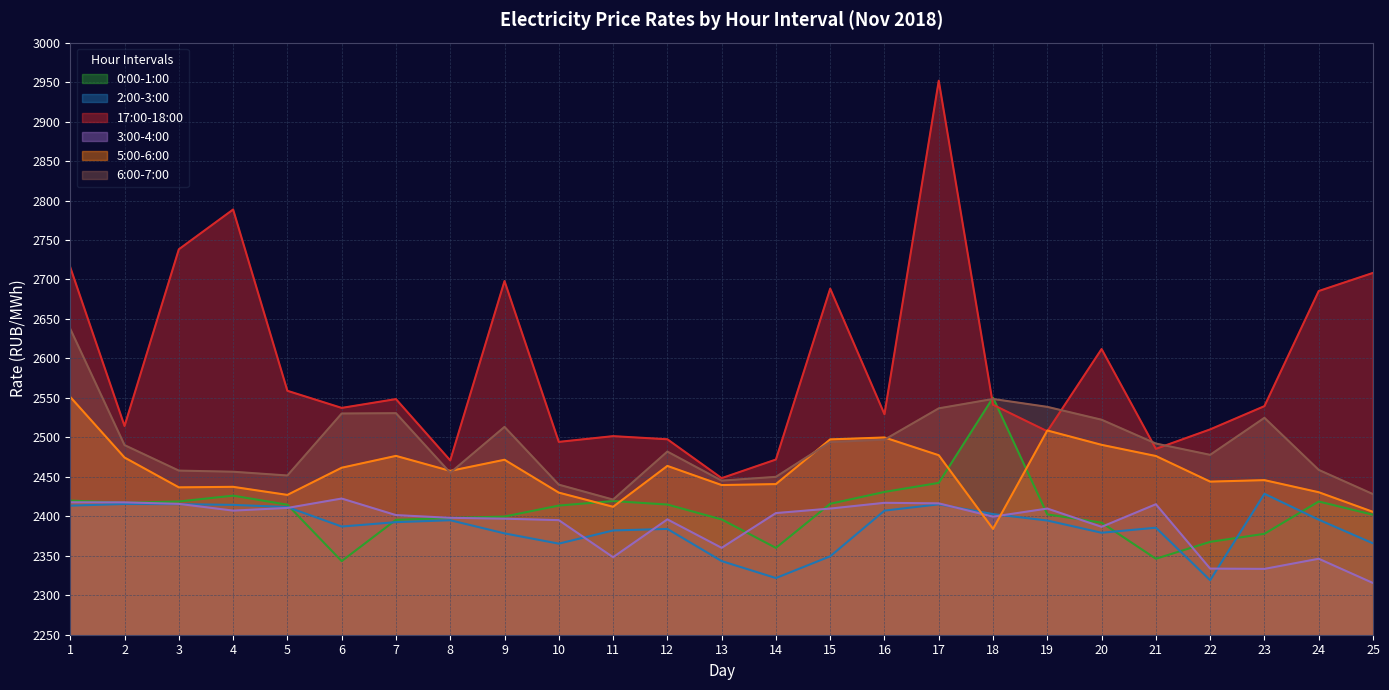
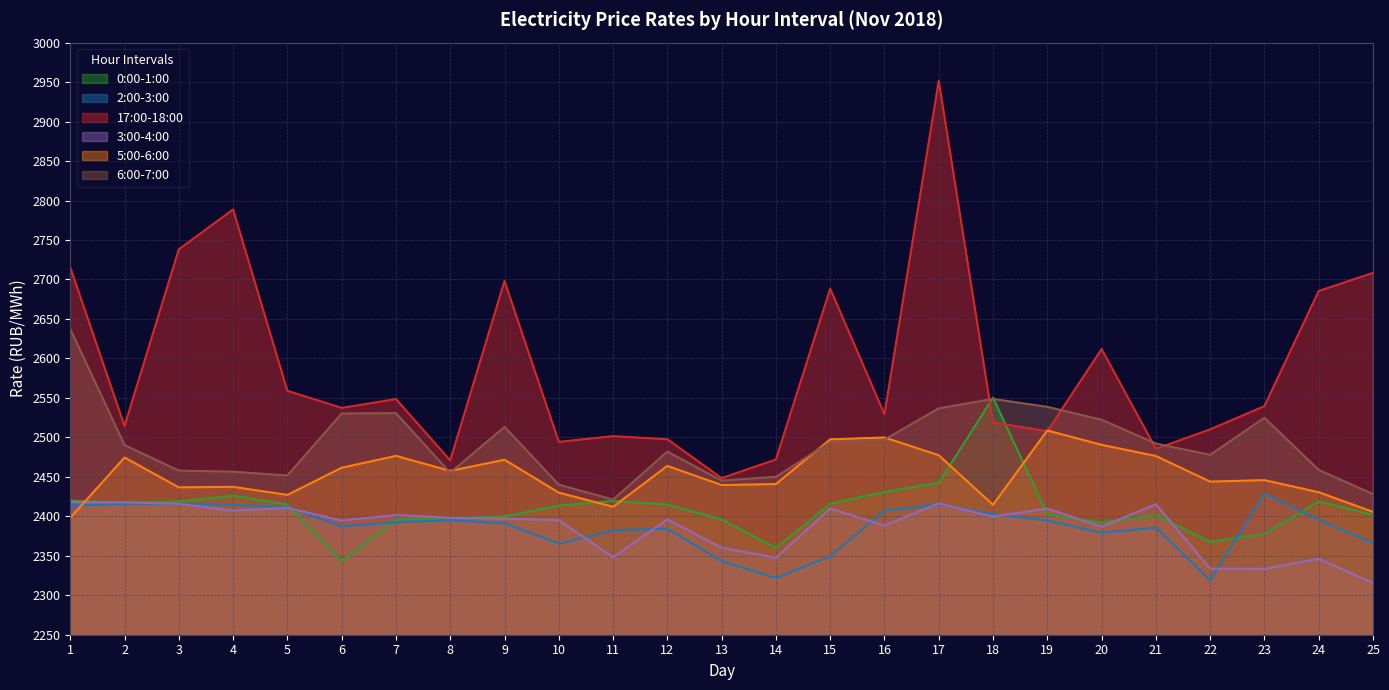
5:00-6:00, 1: 2550 -> 2400
3:00-4:00, 6: 2420 -> 2390
2:00-3:00, 9: 2380 -> 2390
3:00-4:00, 14: 2400 -> 2350
3:00-4:00, 16: 2420 -> 2390
17:00-18:00, 18: 2540 -> 2520
5:00-6:00, 18: 2380 -> 2410
0:00-1:00, 21: 2350 -> 2400
